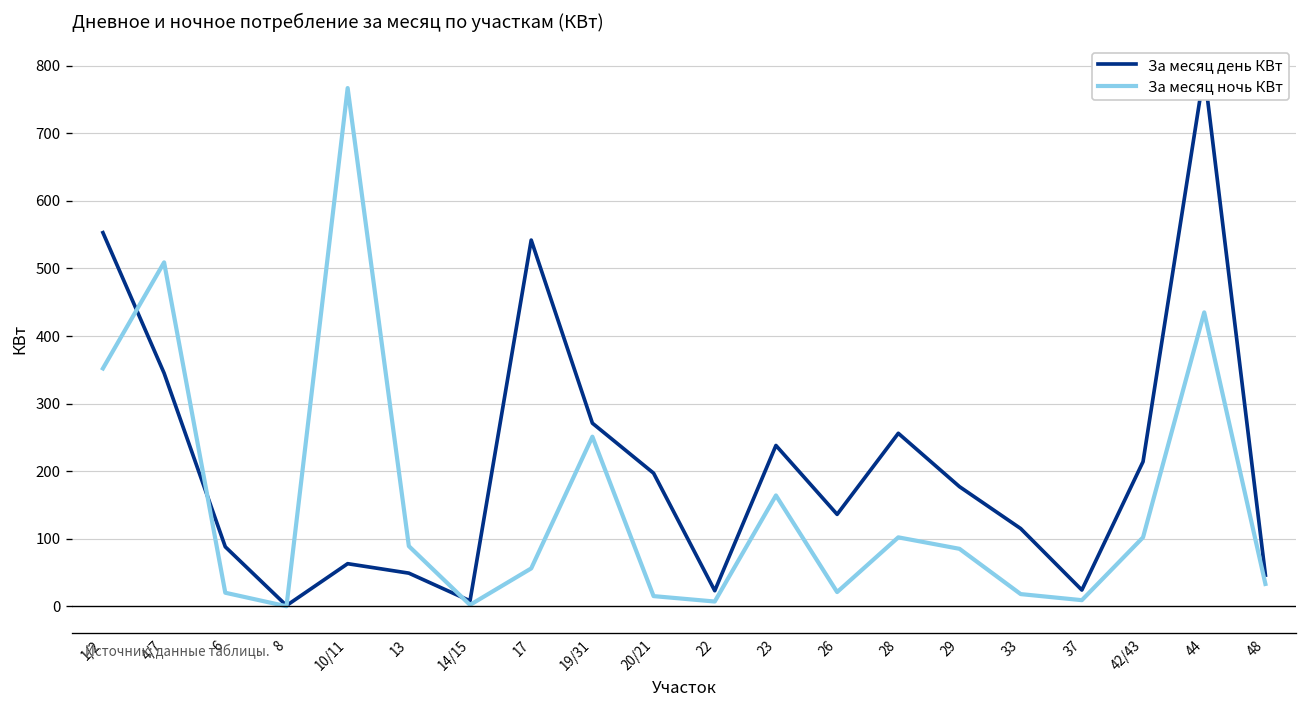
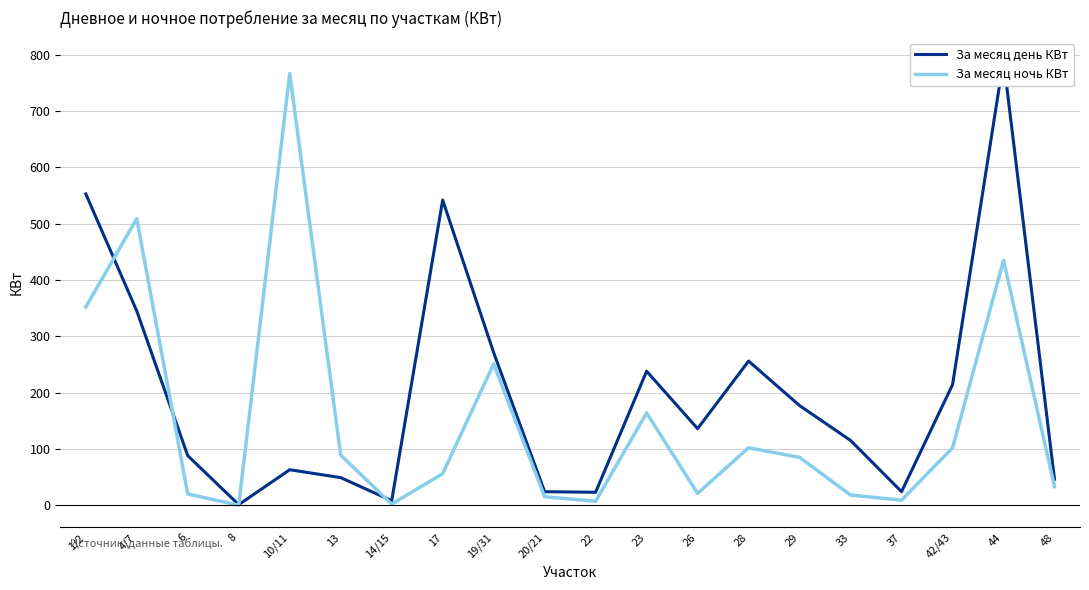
За месяц день КВт, 20/21: 200 -> 20
